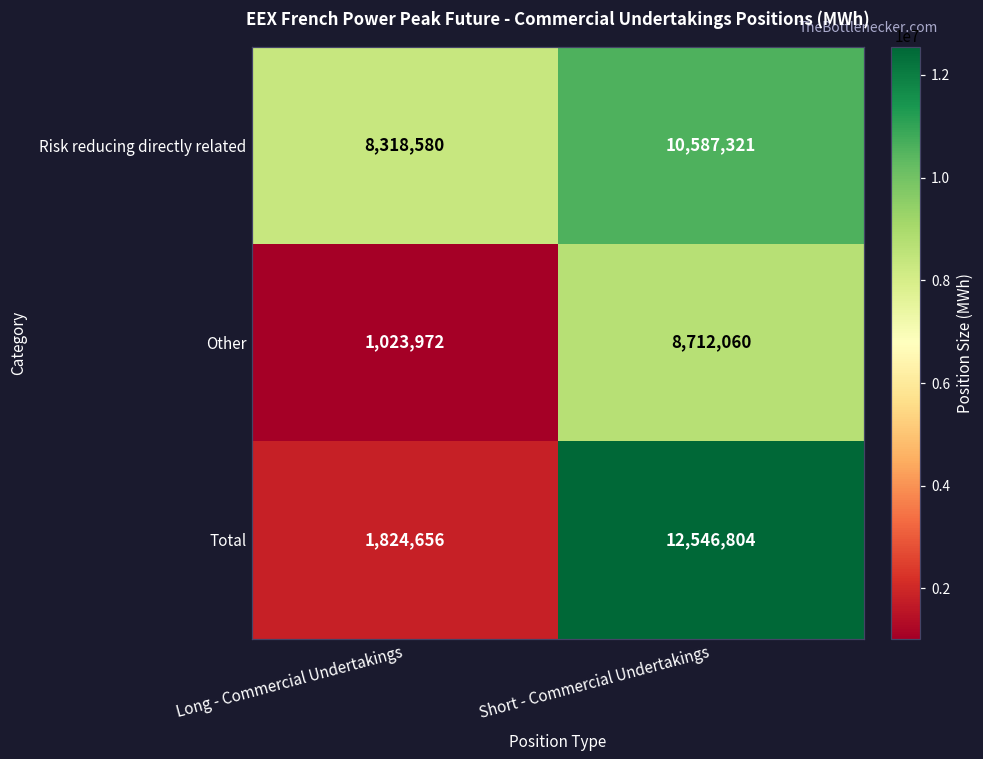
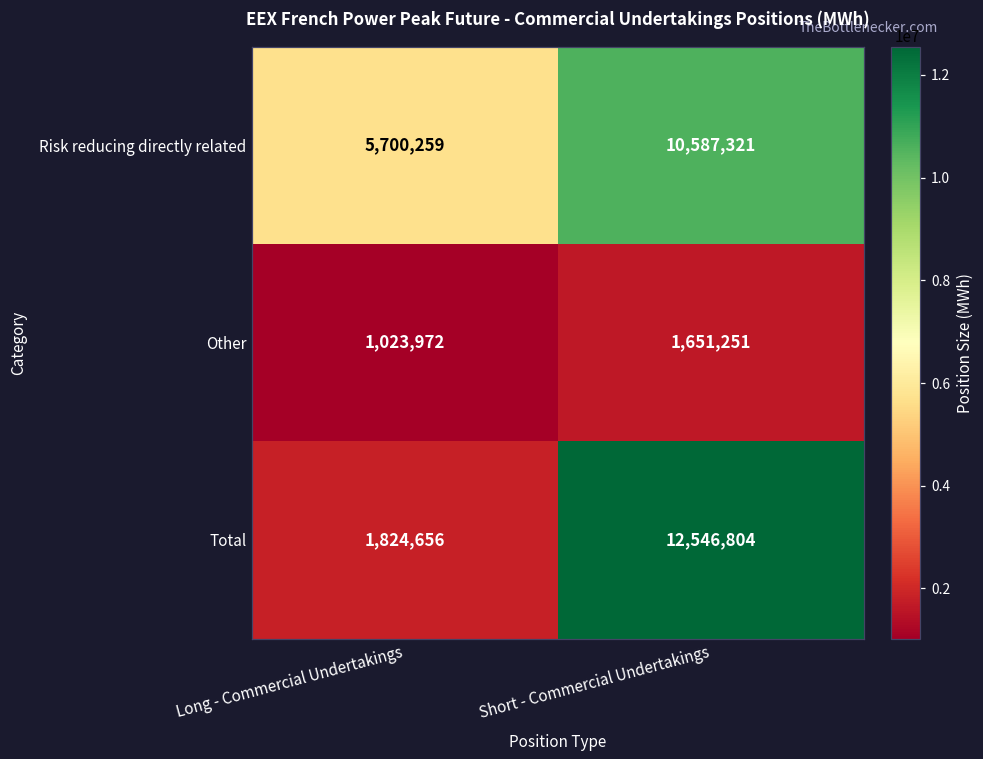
Risk reducing directly related, Long - Commercial Undertakings: 8,318,580 -> 5,700,259
Other, Short - Commercial Undertakings: 8,712,060 -> 1,651,251
